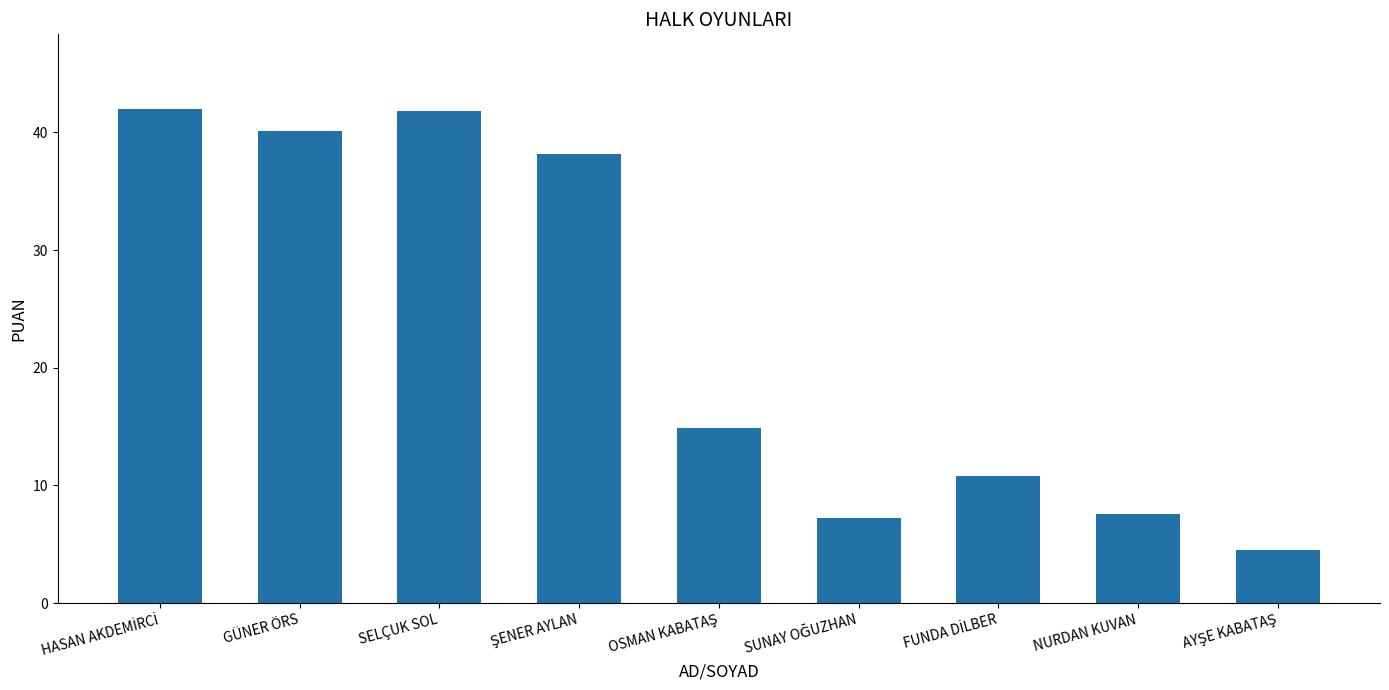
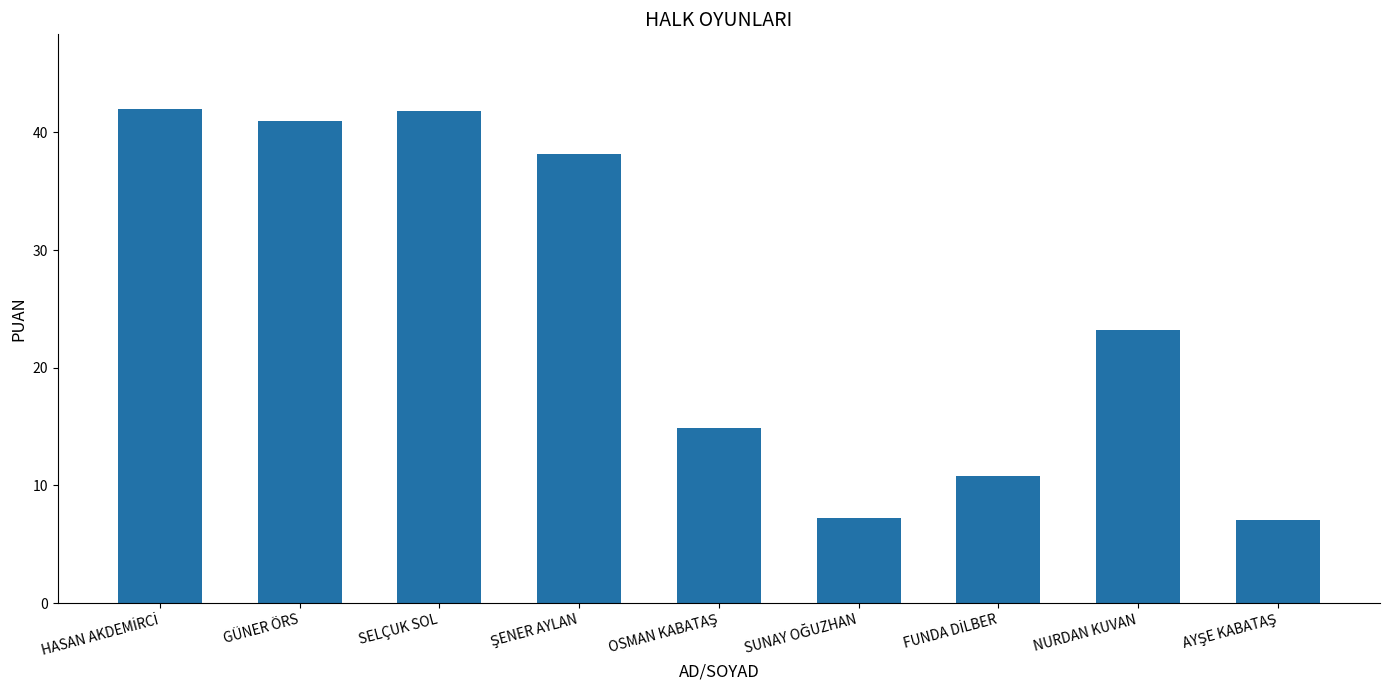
GÜNER ÖRS: 40.1 -> 40.9
NURDAN KUVAN: 7.6 -> 23.2
AYŞE KABATAŞ: 4.5 -> 7.0
